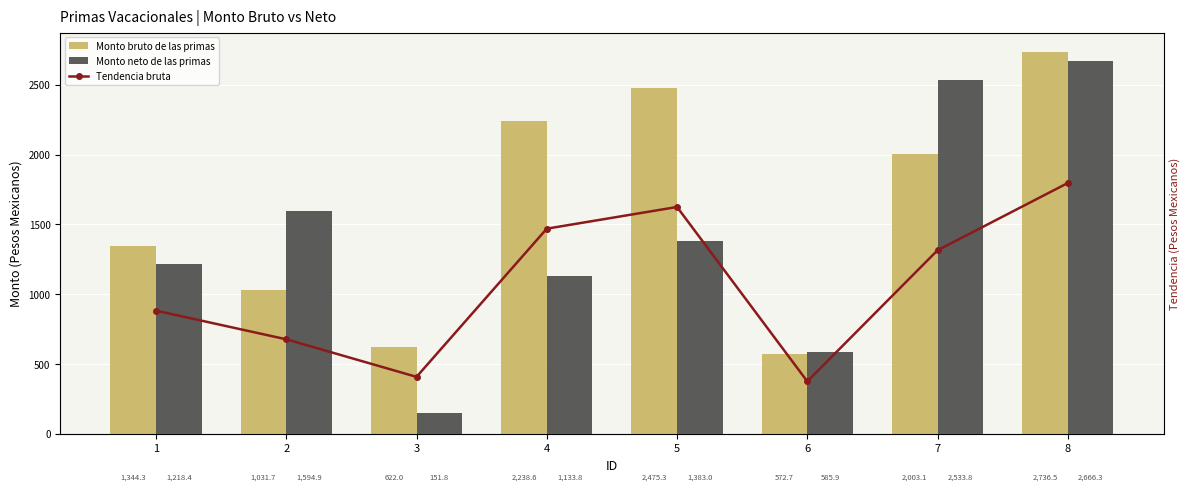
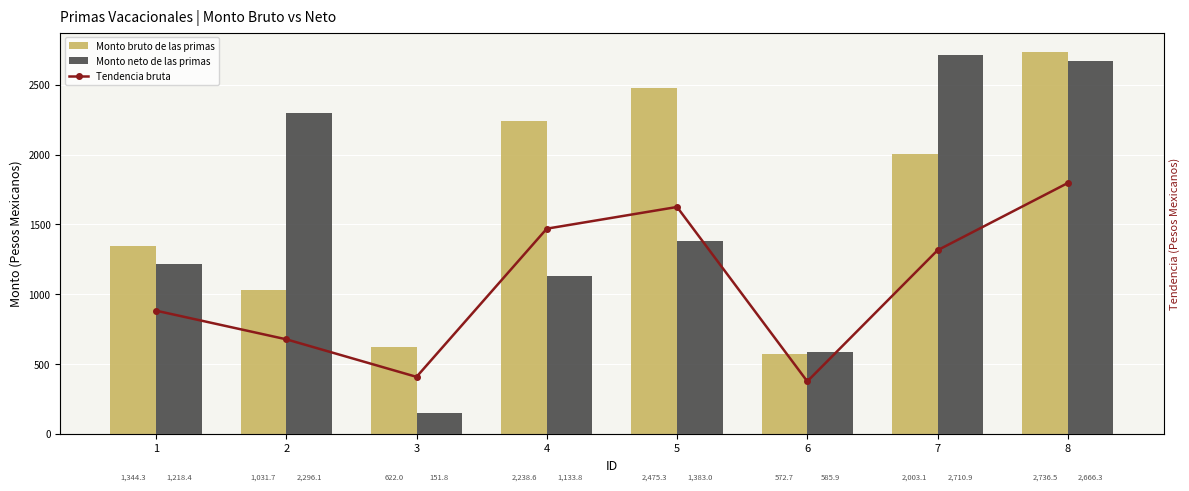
Monto neto de las primas, 2: 1,594.9 -> 2,296.1
Monto neto de las primas, 7: 2,533.8 -> 2,710.9
